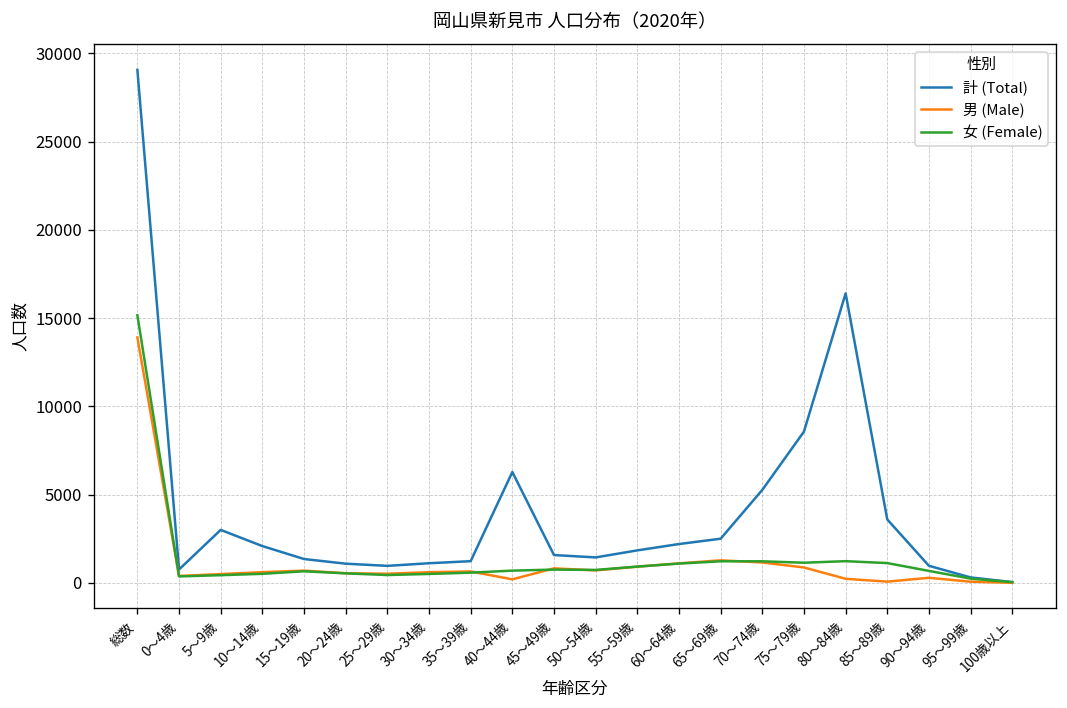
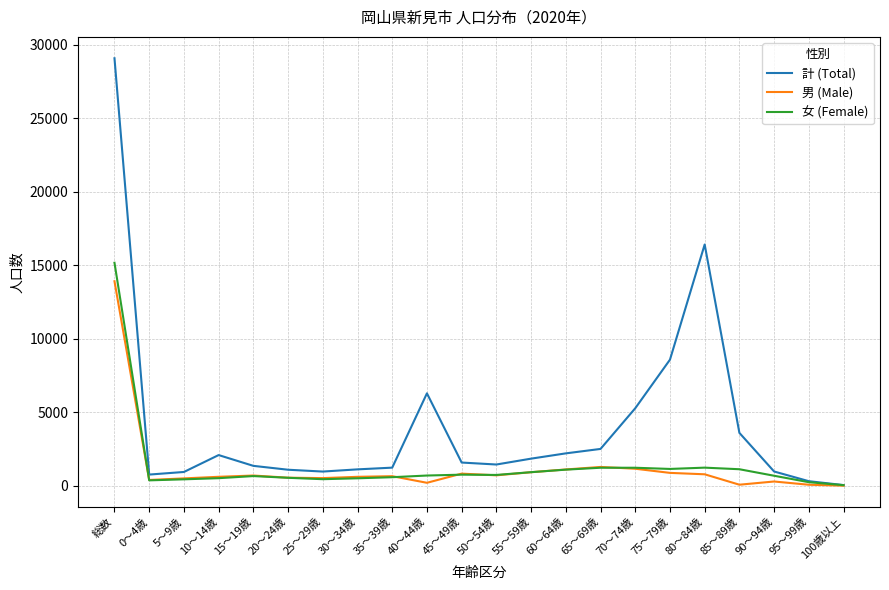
計 (Total), 5～9歳: 3000 -> 900
男 (Male), 80～84歳: 200 -> 800
